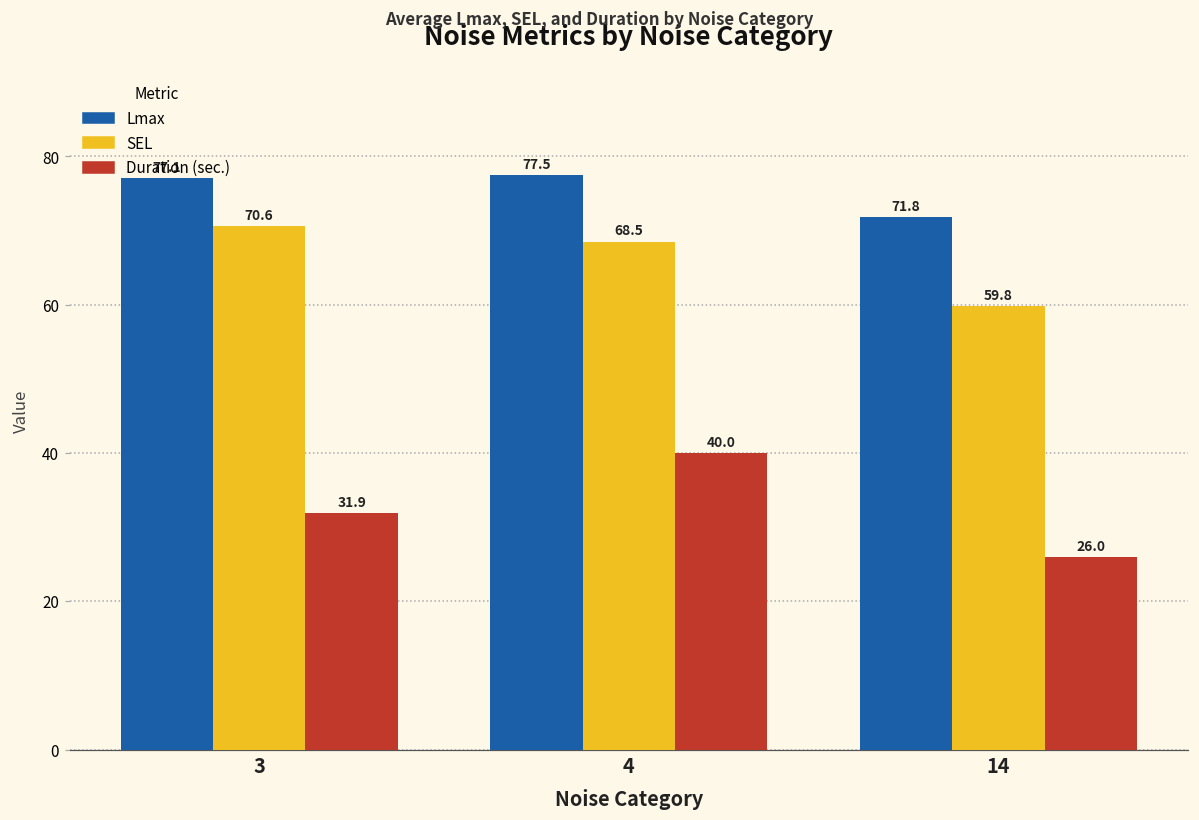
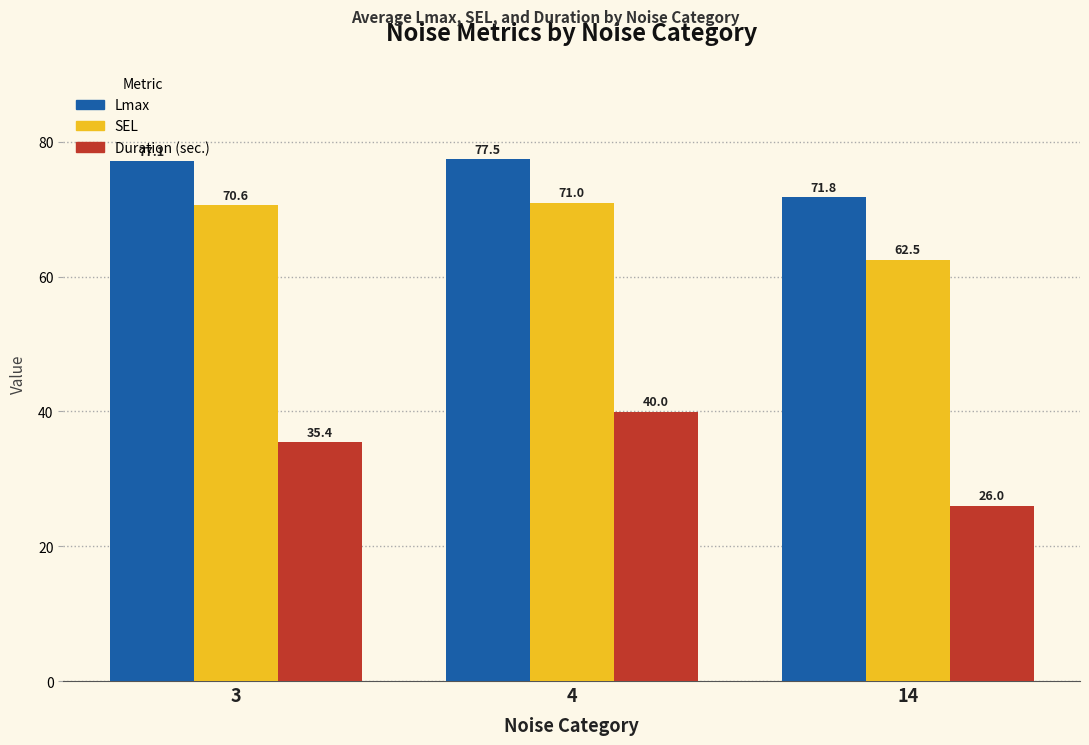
Duration (sec.), 3: 31.9 -> 35.4
SEL, 4: 68.5 -> 71.0
SEL, 14: 59.8 -> 62.5
